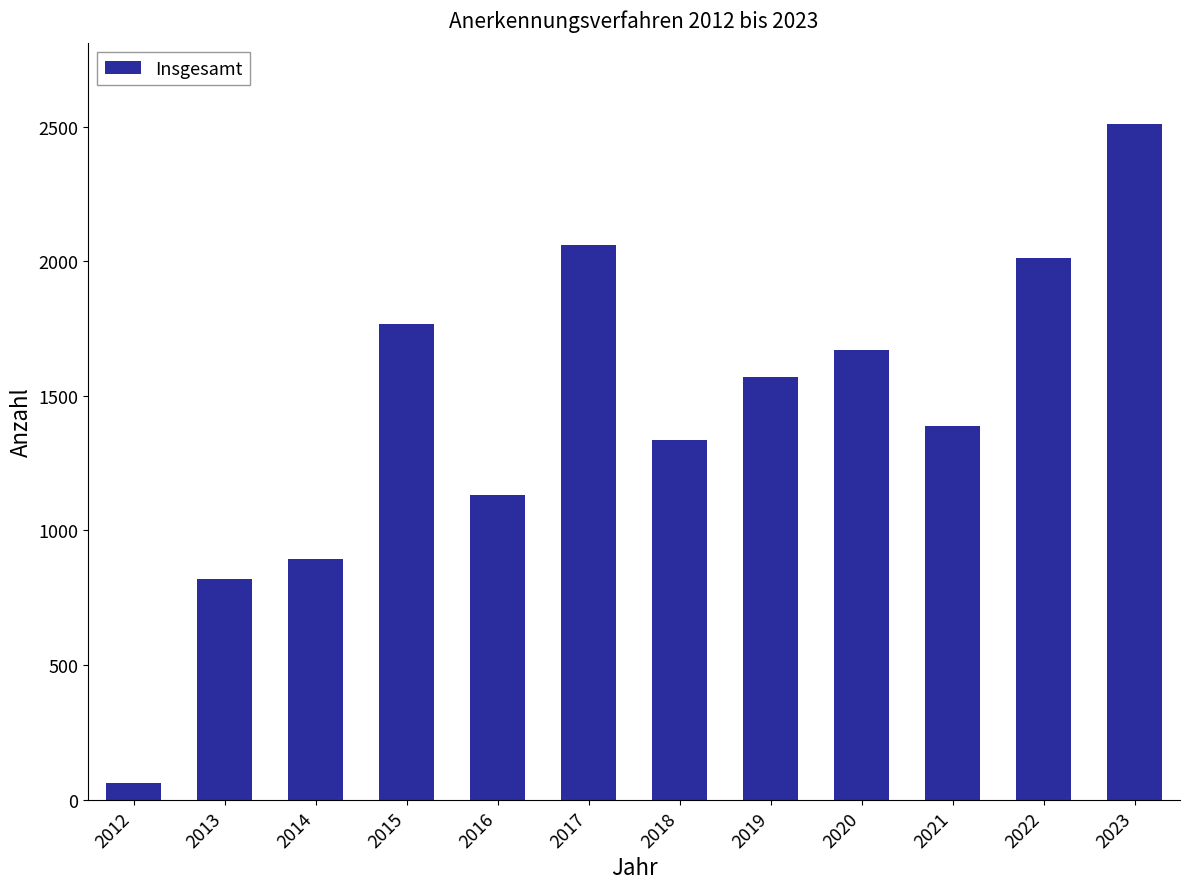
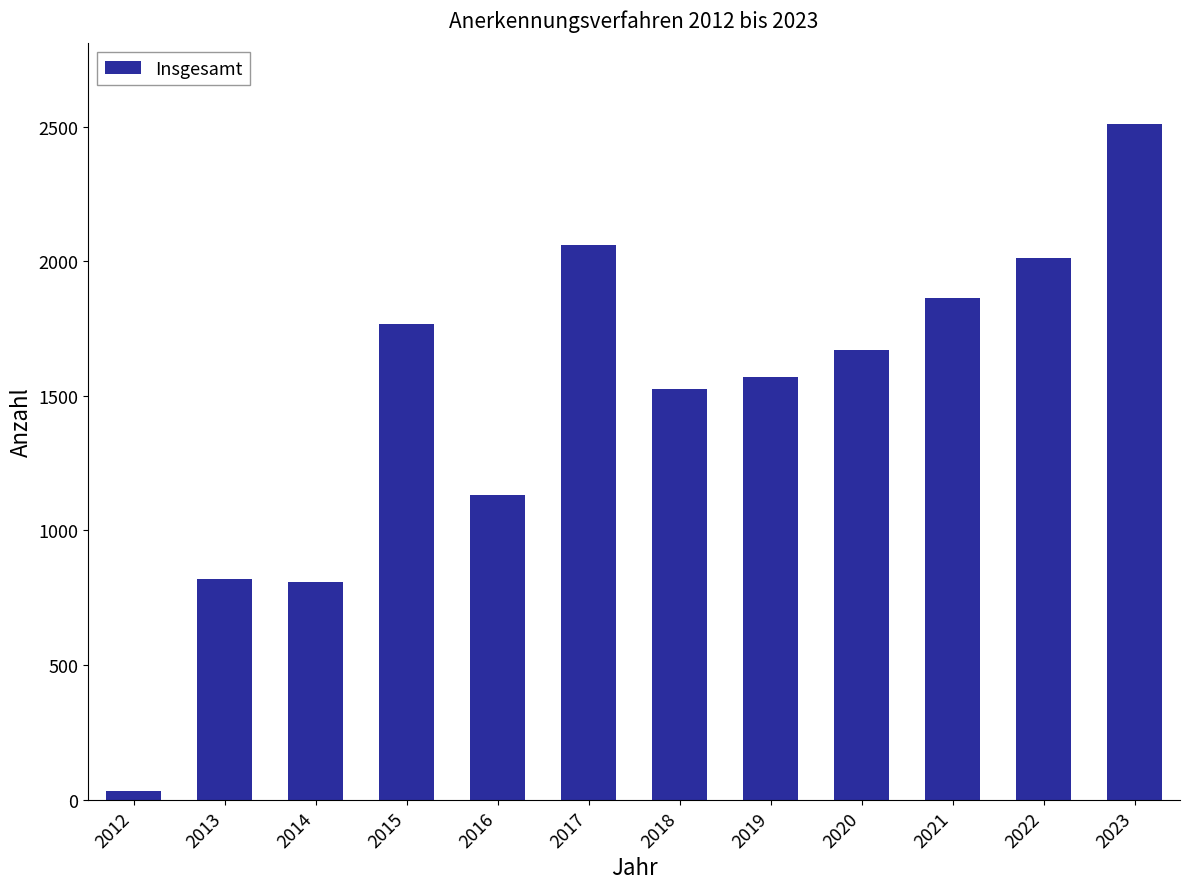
2012: 60 -> 30
2014: 890 -> 810
2018: 1340 -> 1530
2021: 1390 -> 1870
